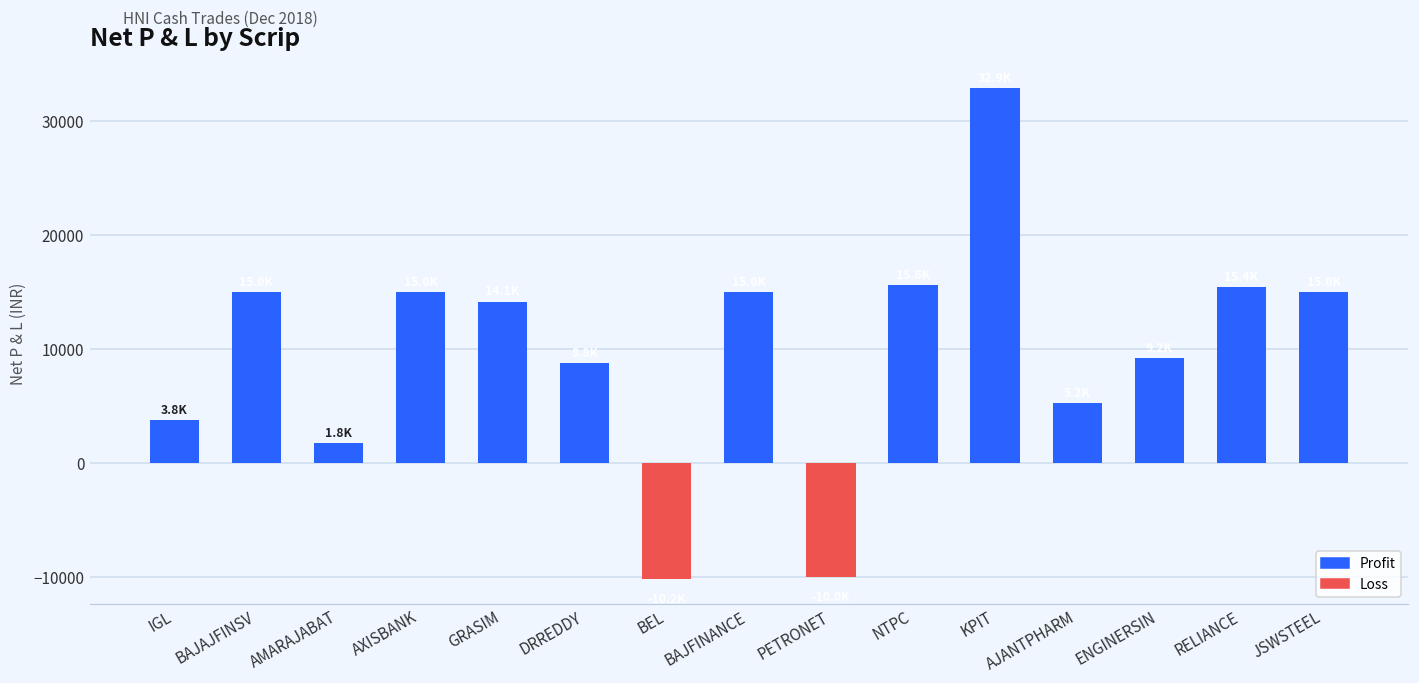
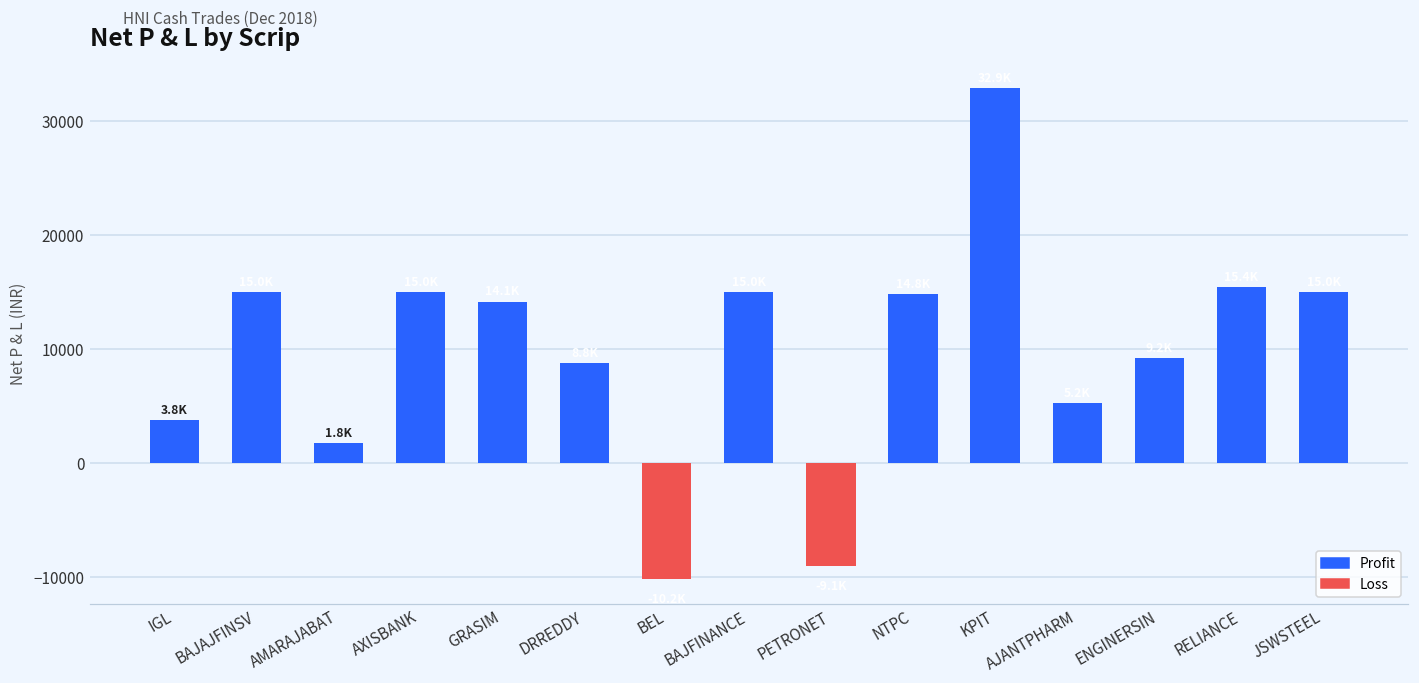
PETRONET: -10000 -> -9100
NTPC: 15600 -> 14800
